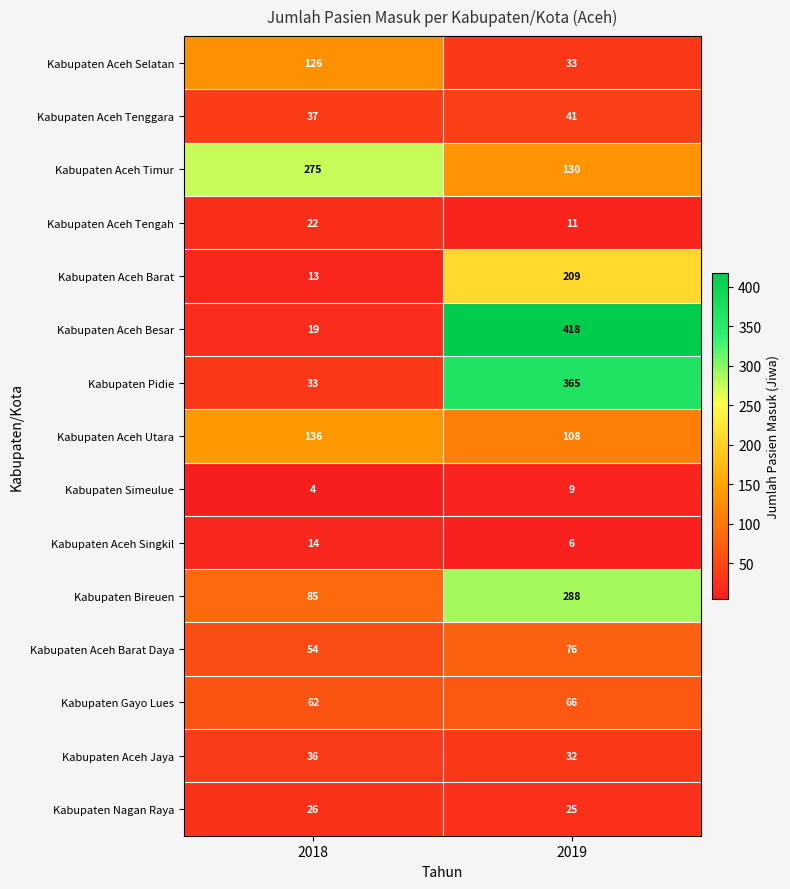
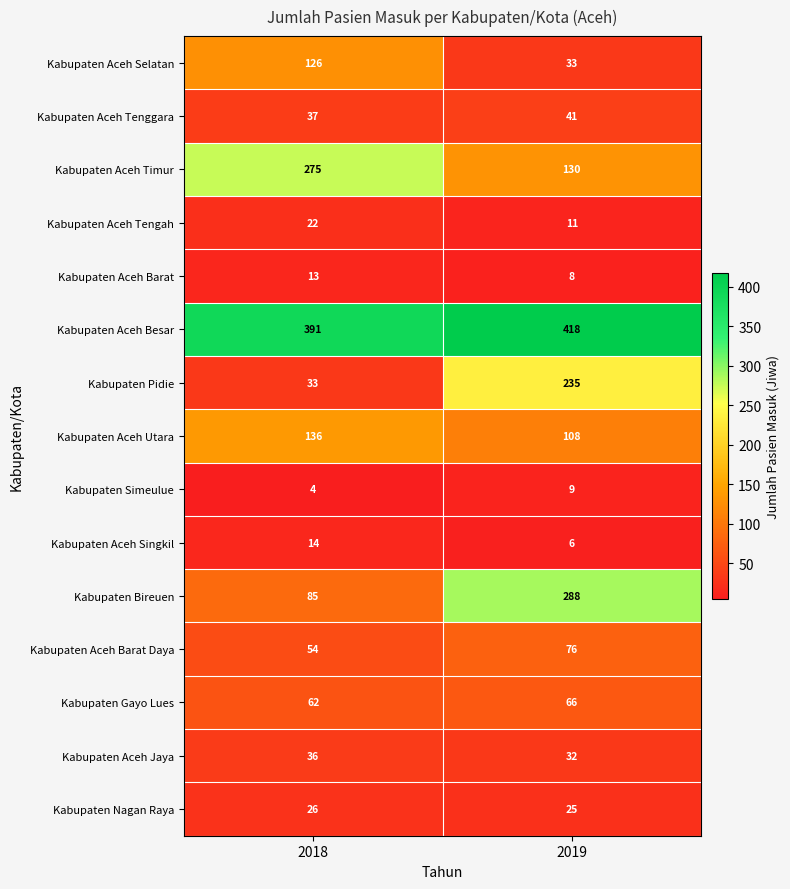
Kabupaten Aceh Barat, 2019: 209 -> 8
Kabupaten Aceh Besar, 2018: 19 -> 391
Kabupaten Pidie, 2019: 365 -> 235
